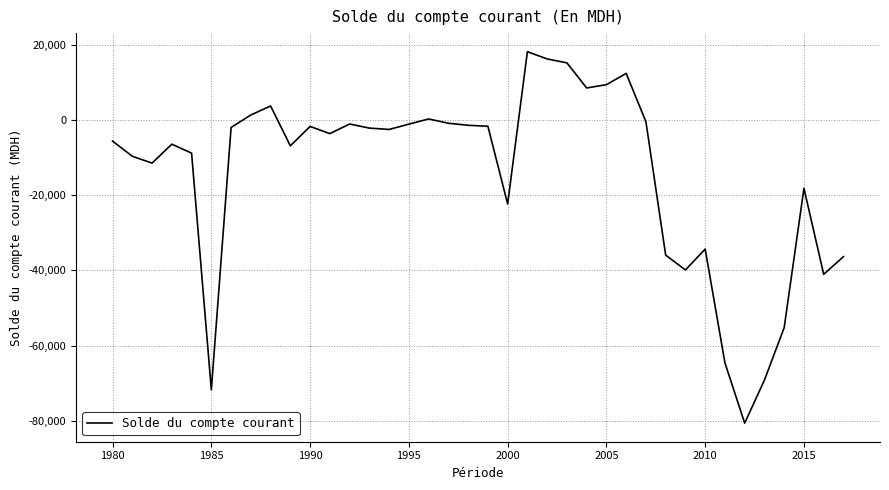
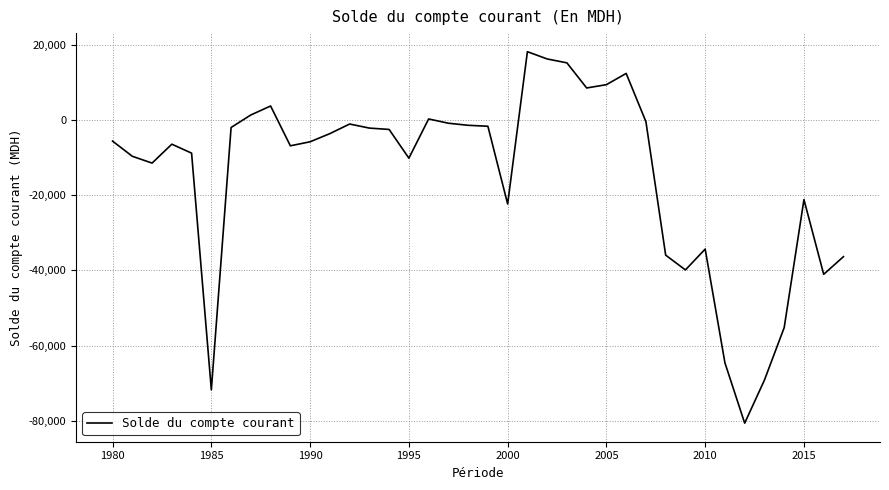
1990: -2,000 -> -6,000
1995: -1,000 -> -10,000
2015: -18,000 -> -21,000
